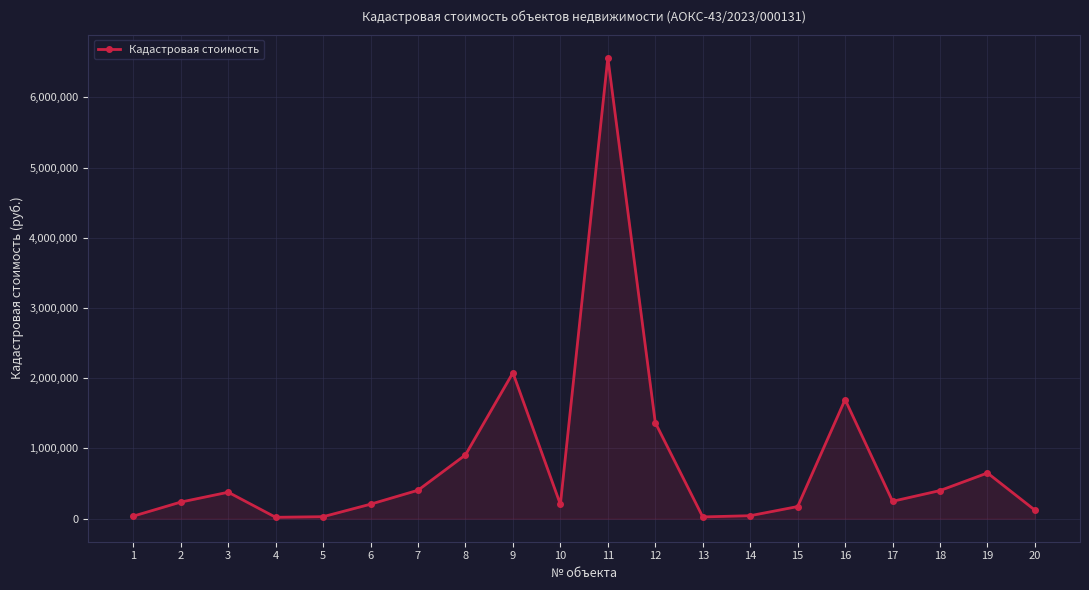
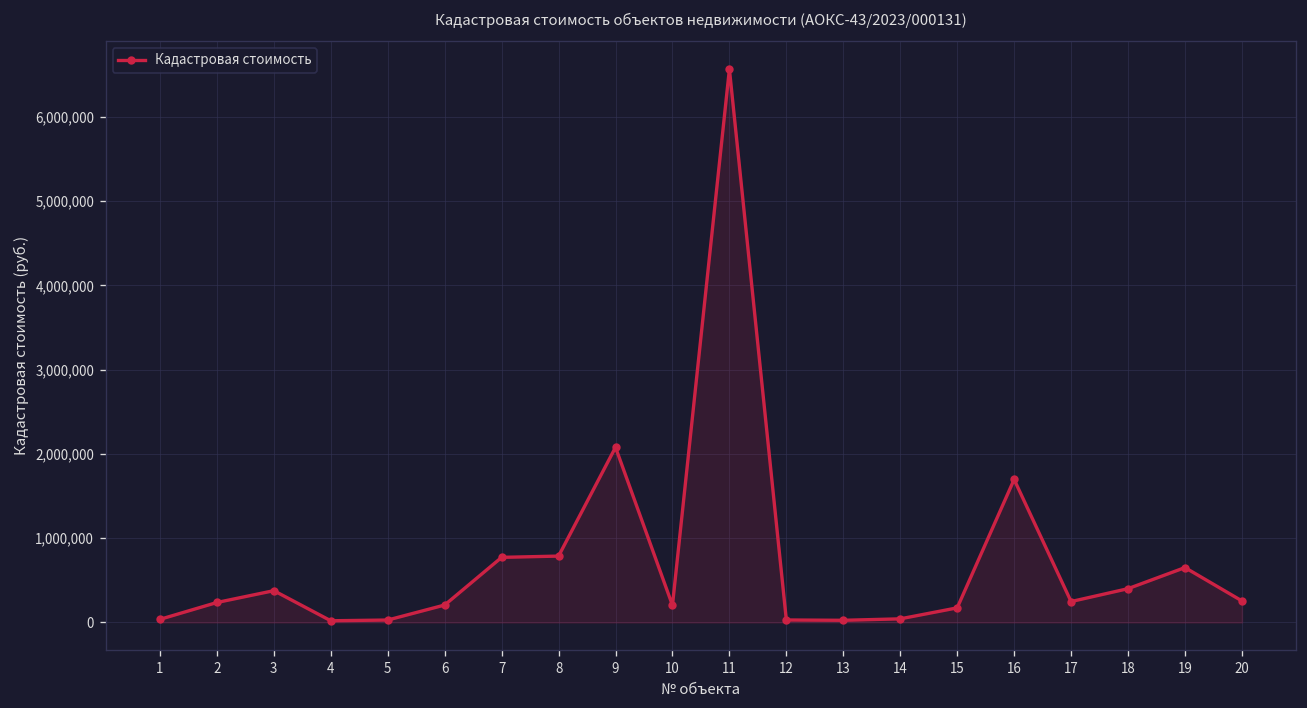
7: 400,000 -> 800,000
8: 900,000 -> 800,000
12: 1,400,000 -> 0
20: 100,000 -> 300,000
